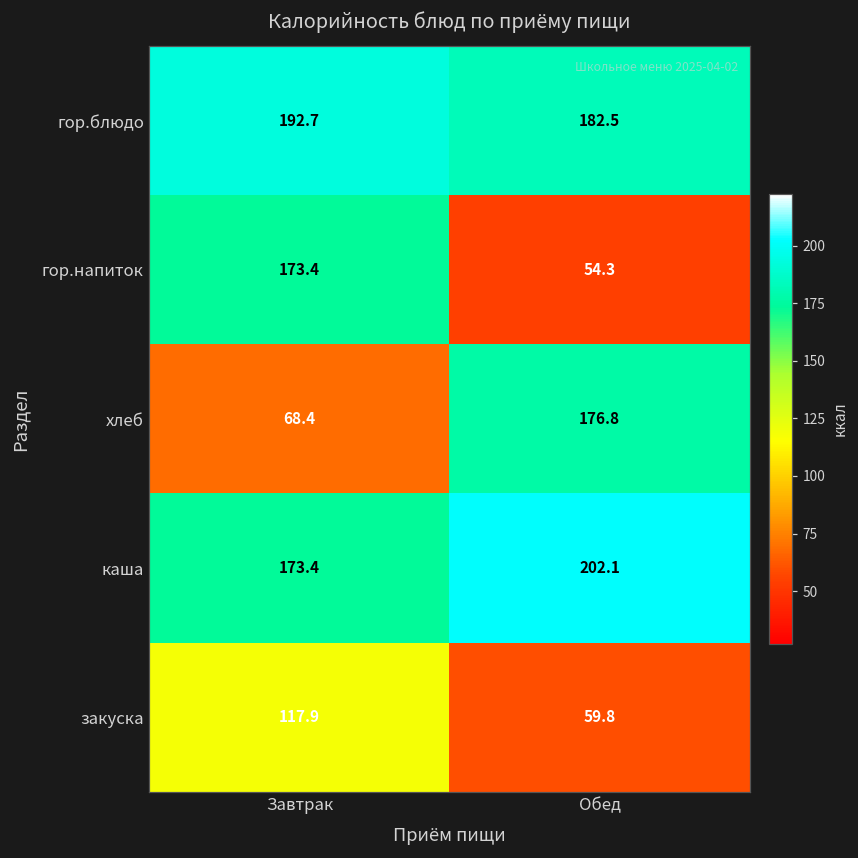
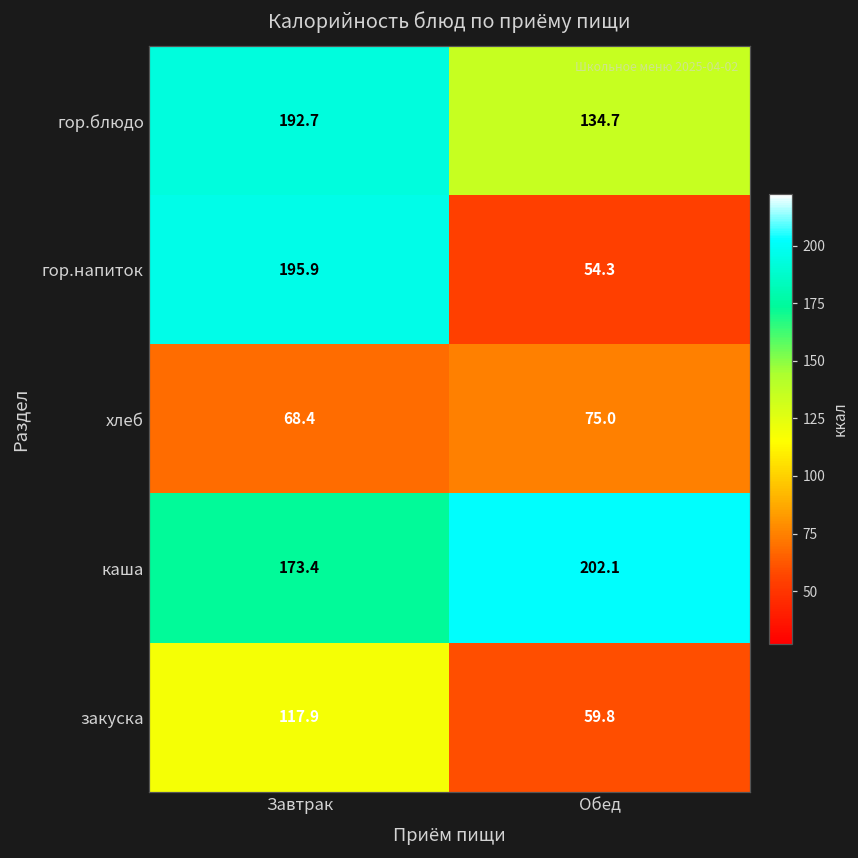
гор.блюдо, Обед: 182.5 -> 134.7
гор.напиток, Завтрак: 173.4 -> 195.9
хлеб, Обед: 176.8 -> 75.0
